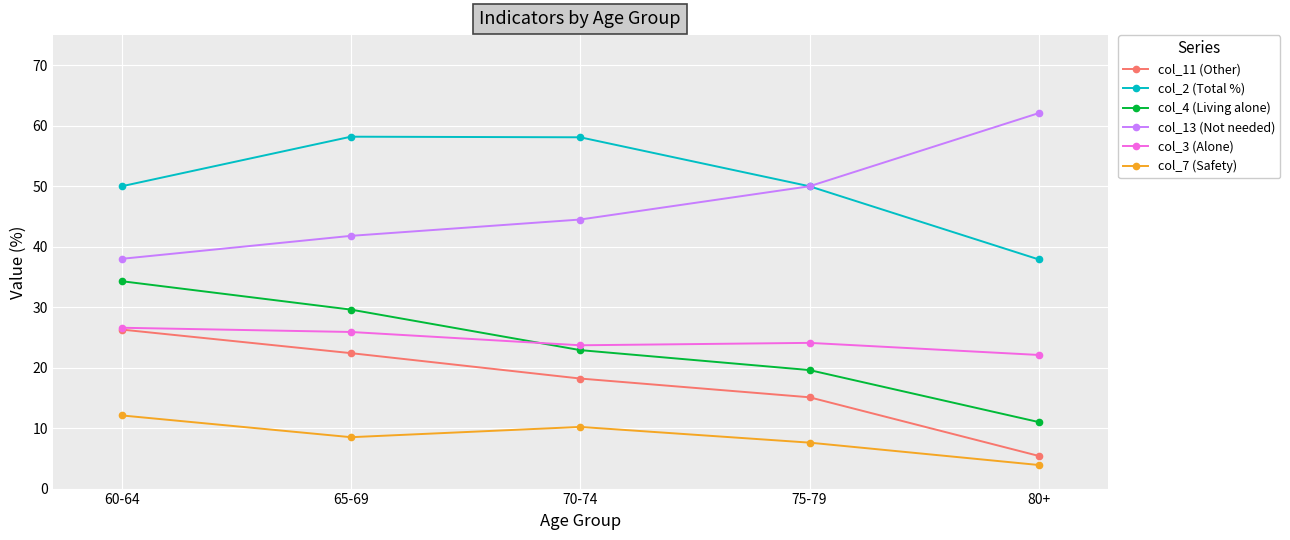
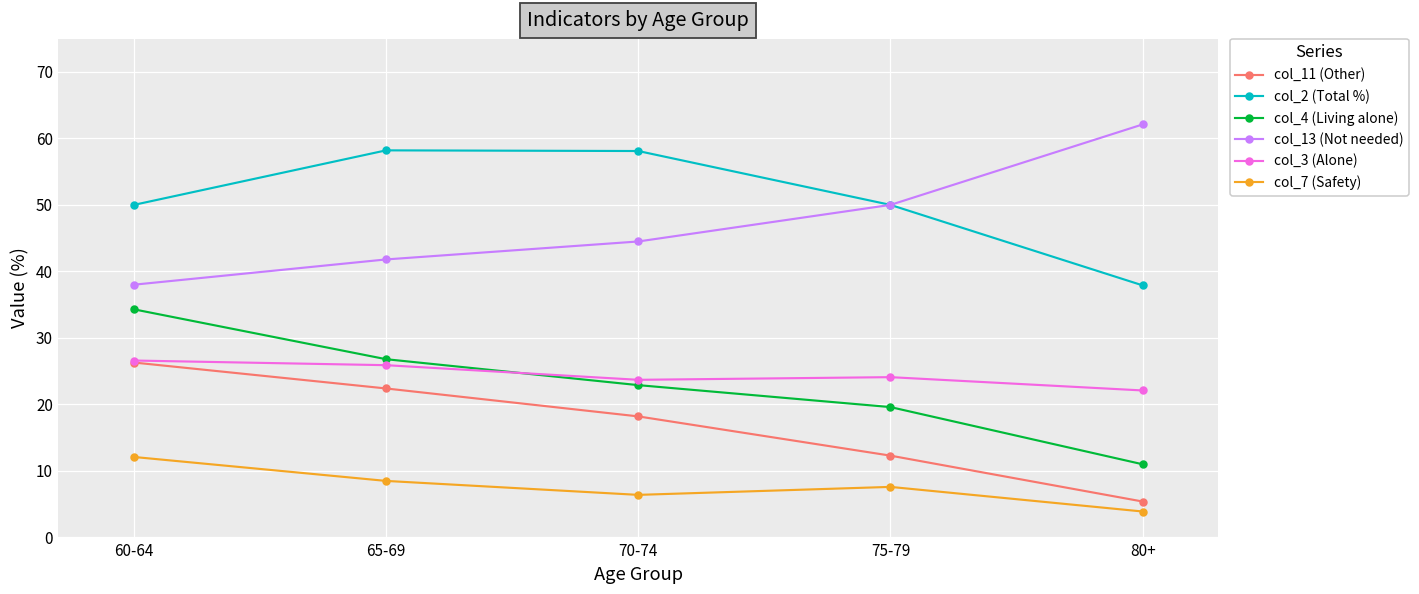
col_4 (Living alone), 65-69: 30 -> 27
col_7 (Safety), 70-74: 10 -> 6
col_11 (Other), 75-79: 15 -> 12
